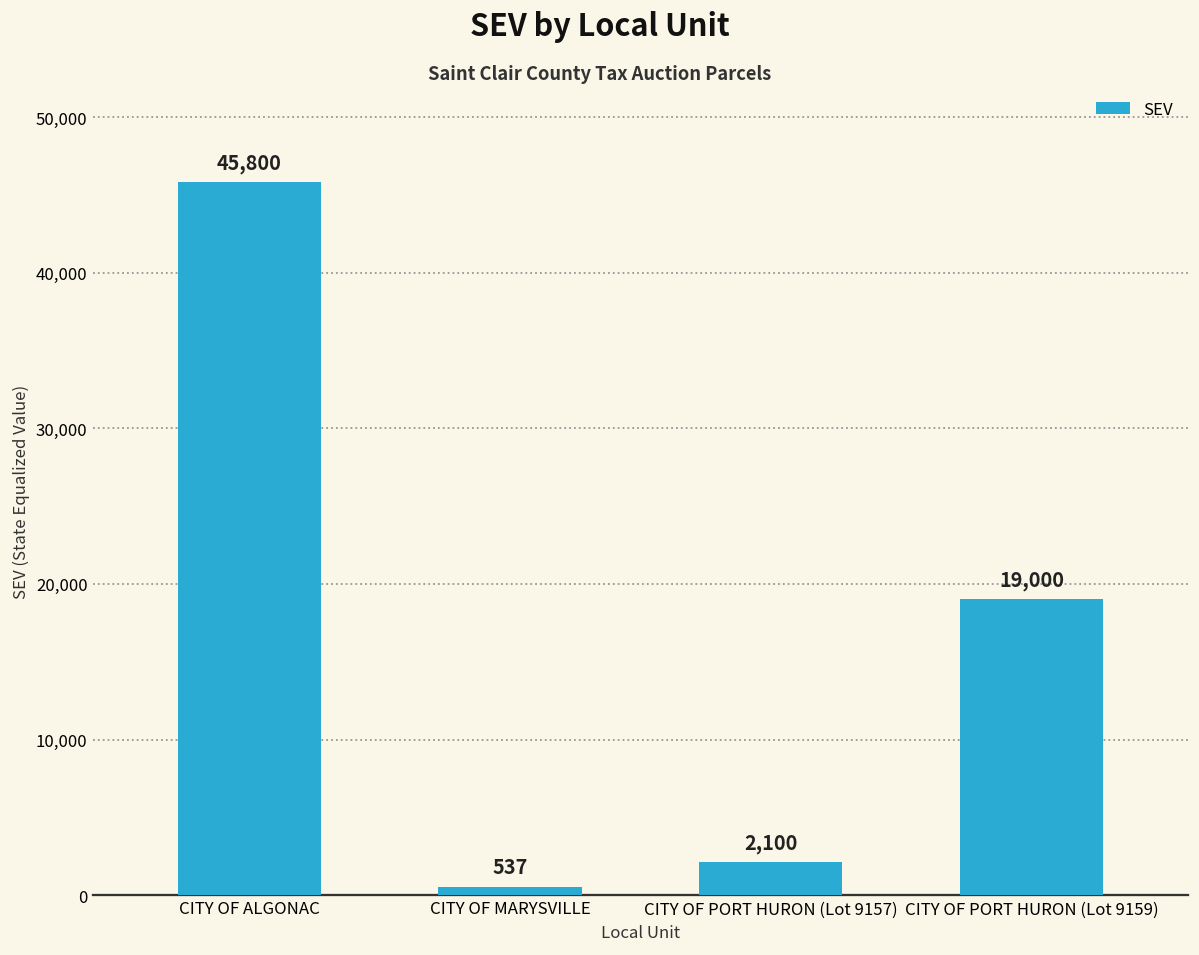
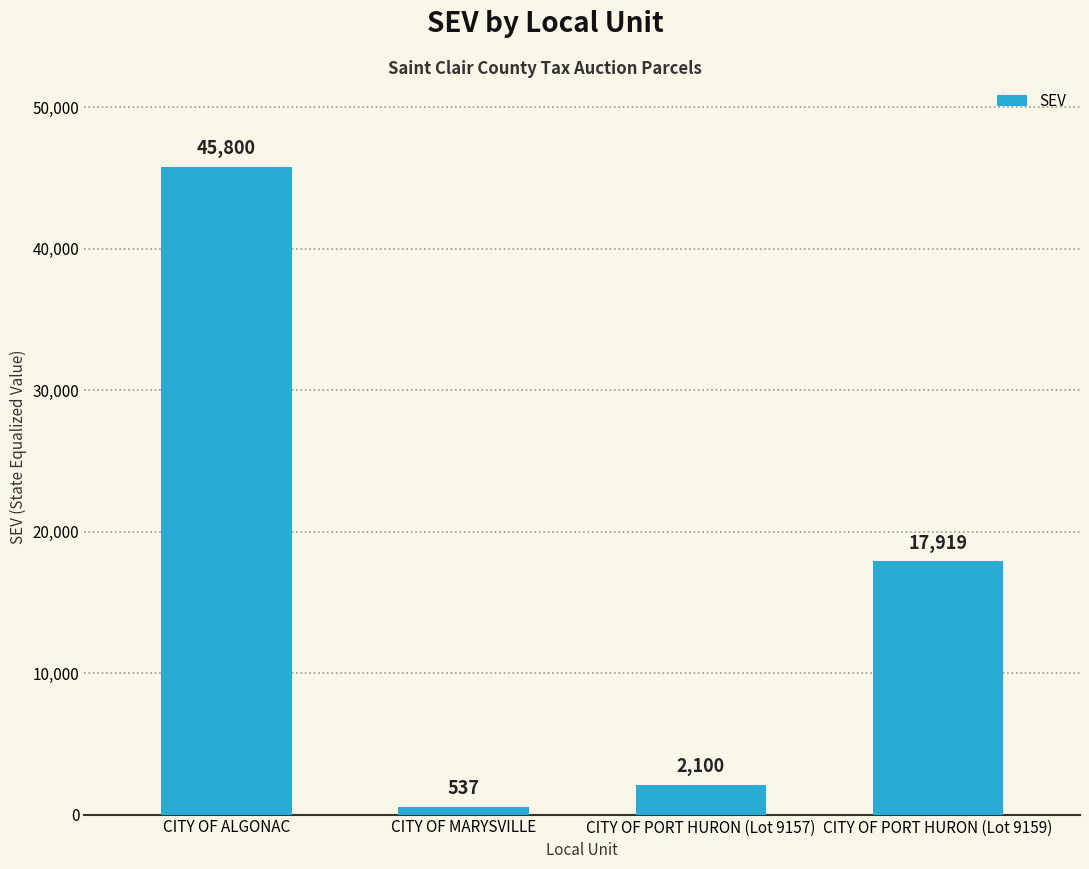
CITY OF PORT HURON (Lot 9159): 19,000 -> 17,919
